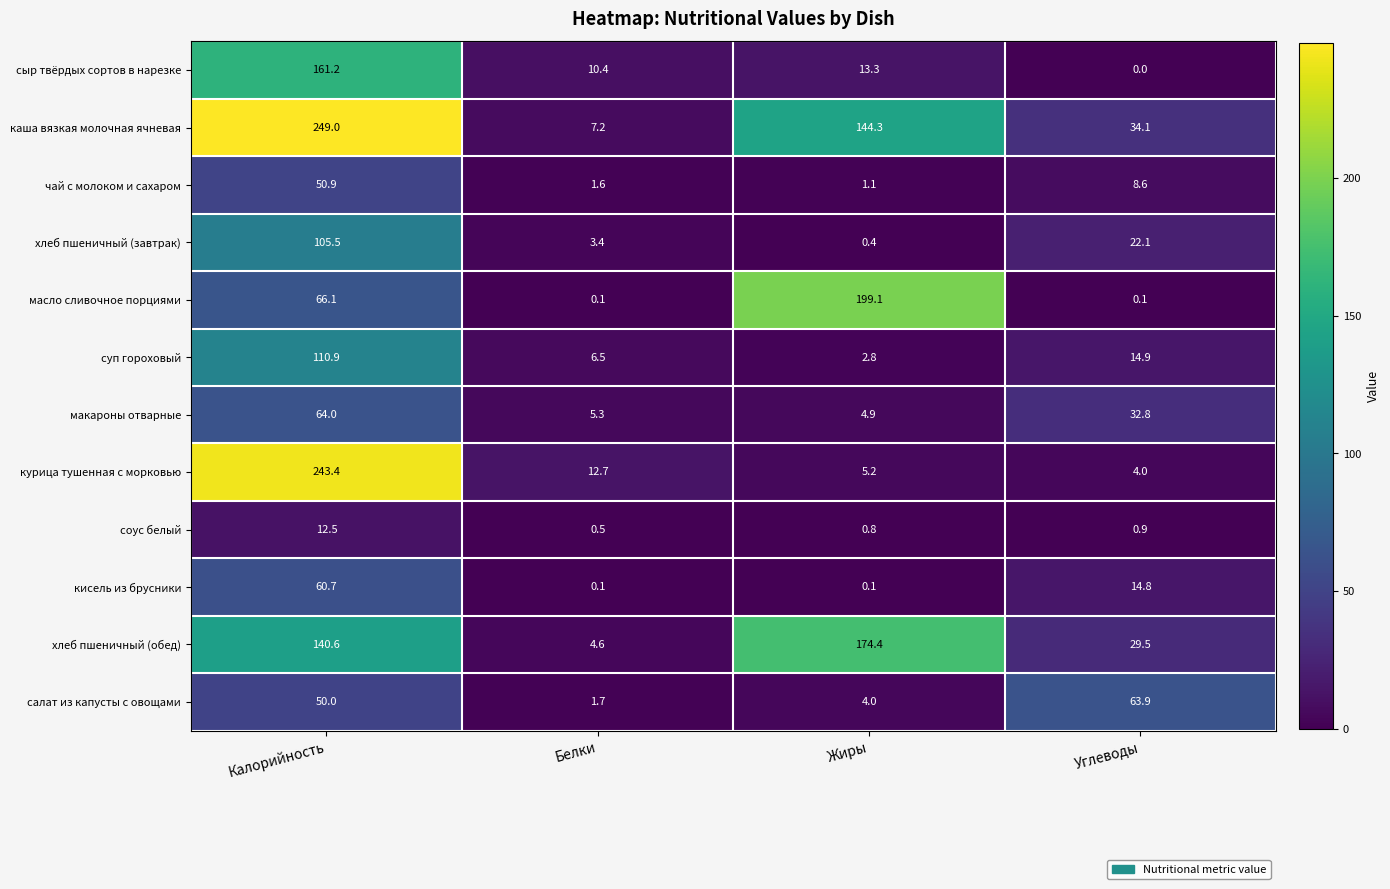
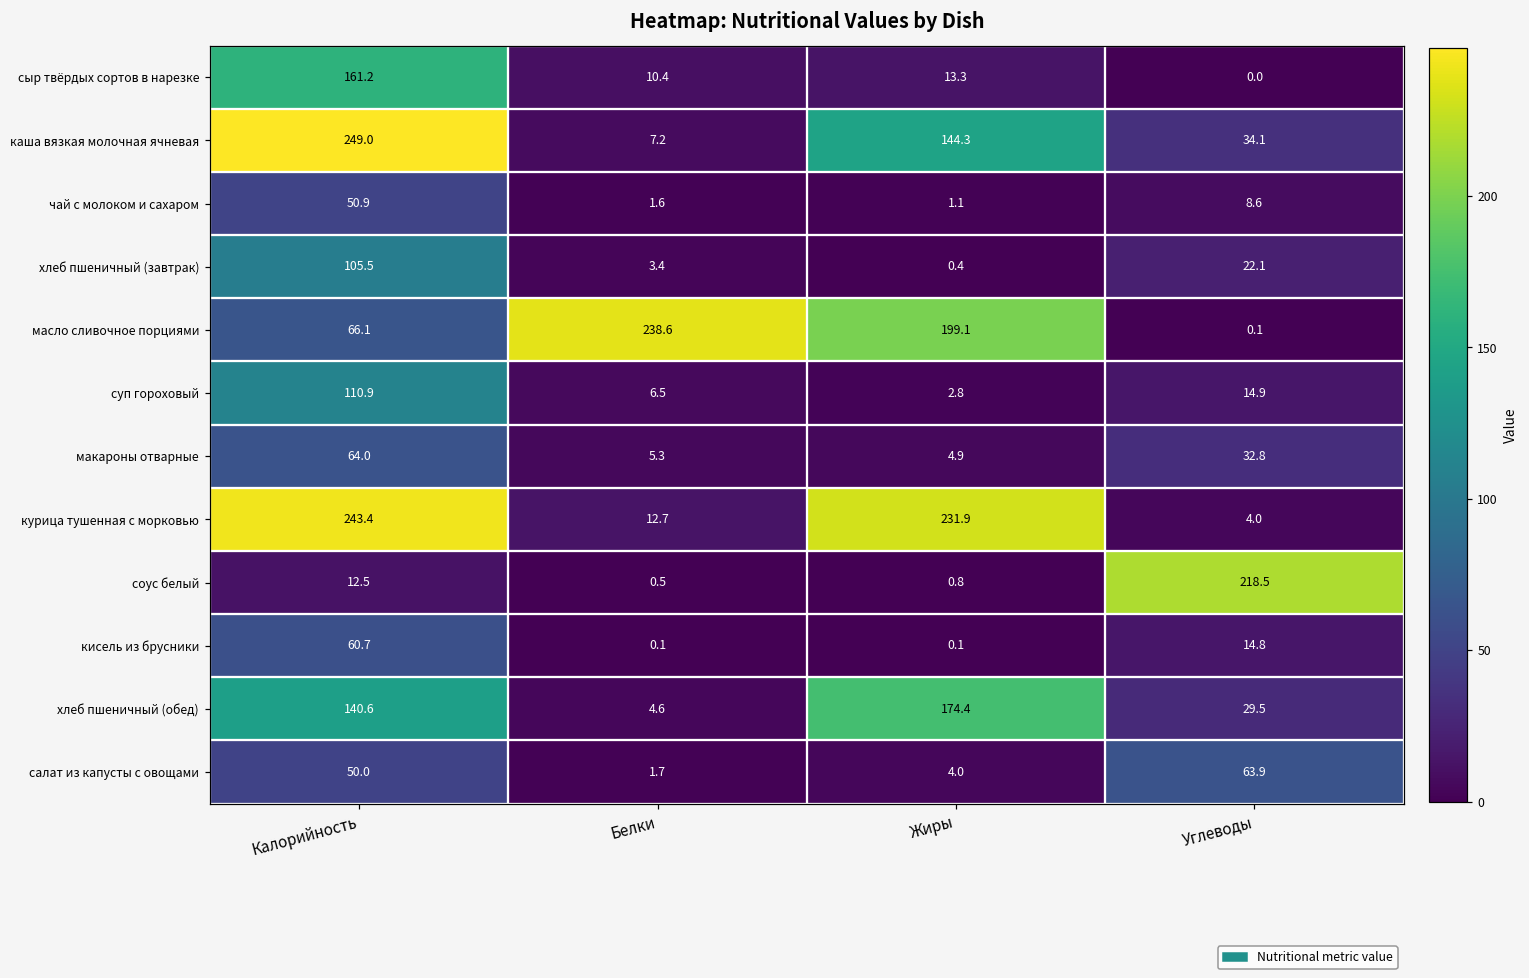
масло сливочное порциями, Белки: 0.1 -> 238.6
курица тушенная с морковью, Жиры: 5.2 -> 231.9
соус белый, Углеводы: 0.9 -> 218.5
